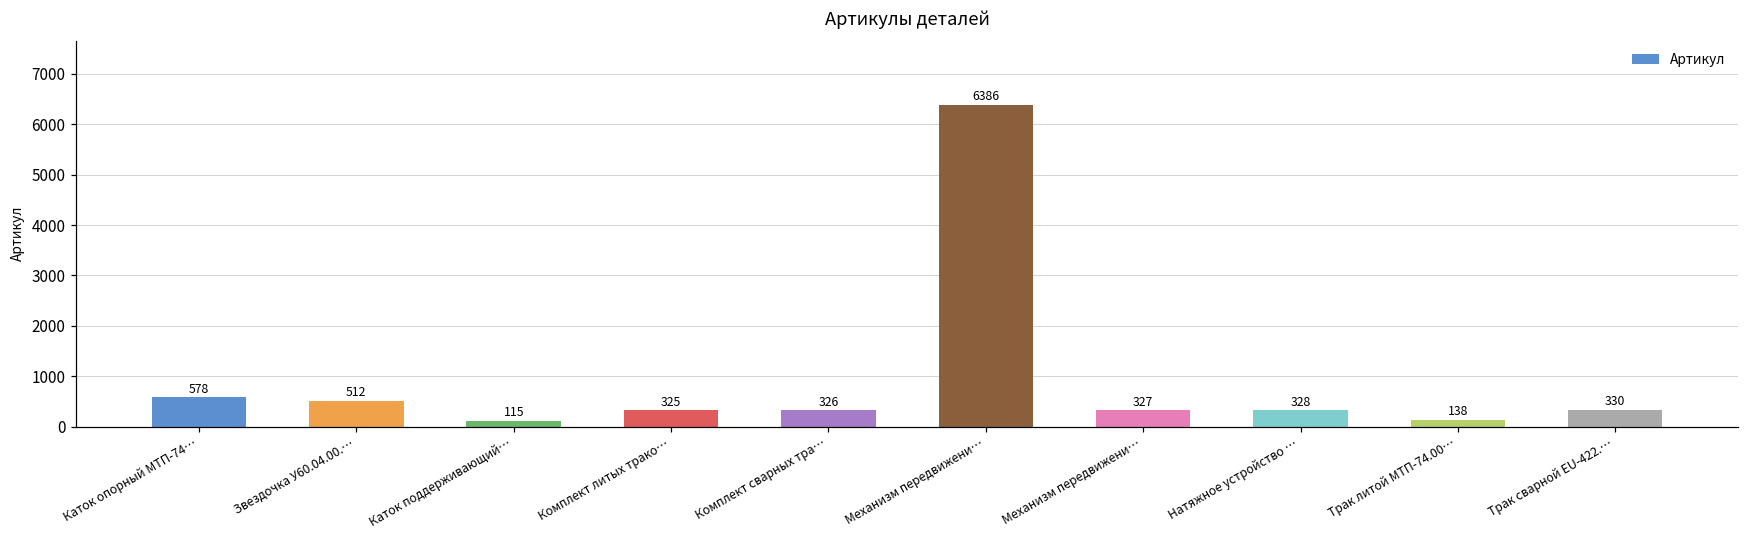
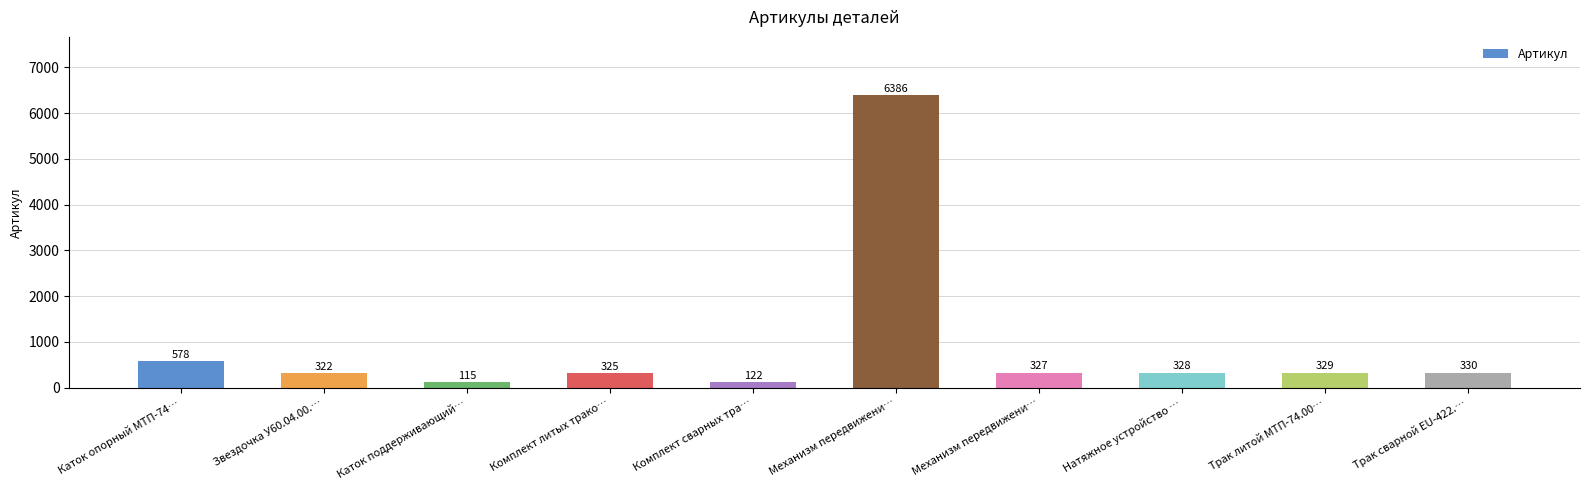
Звездочка У60.04.00.…: 512 -> 322
Комплект сварных тра…: 326 -> 122
Трак литой МТП-74.00…: 138 -> 329
